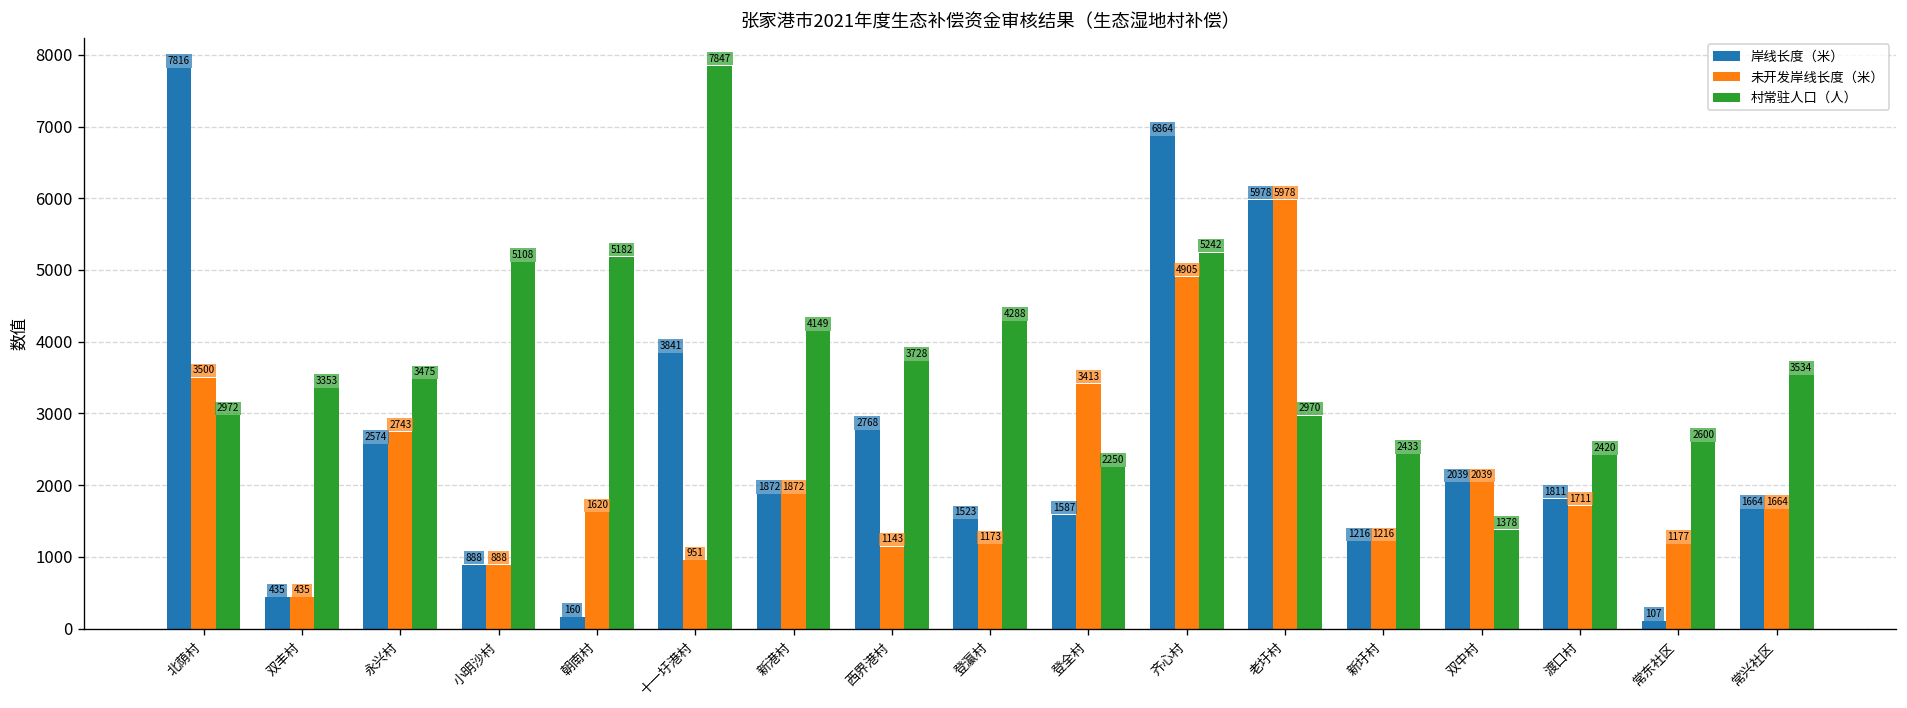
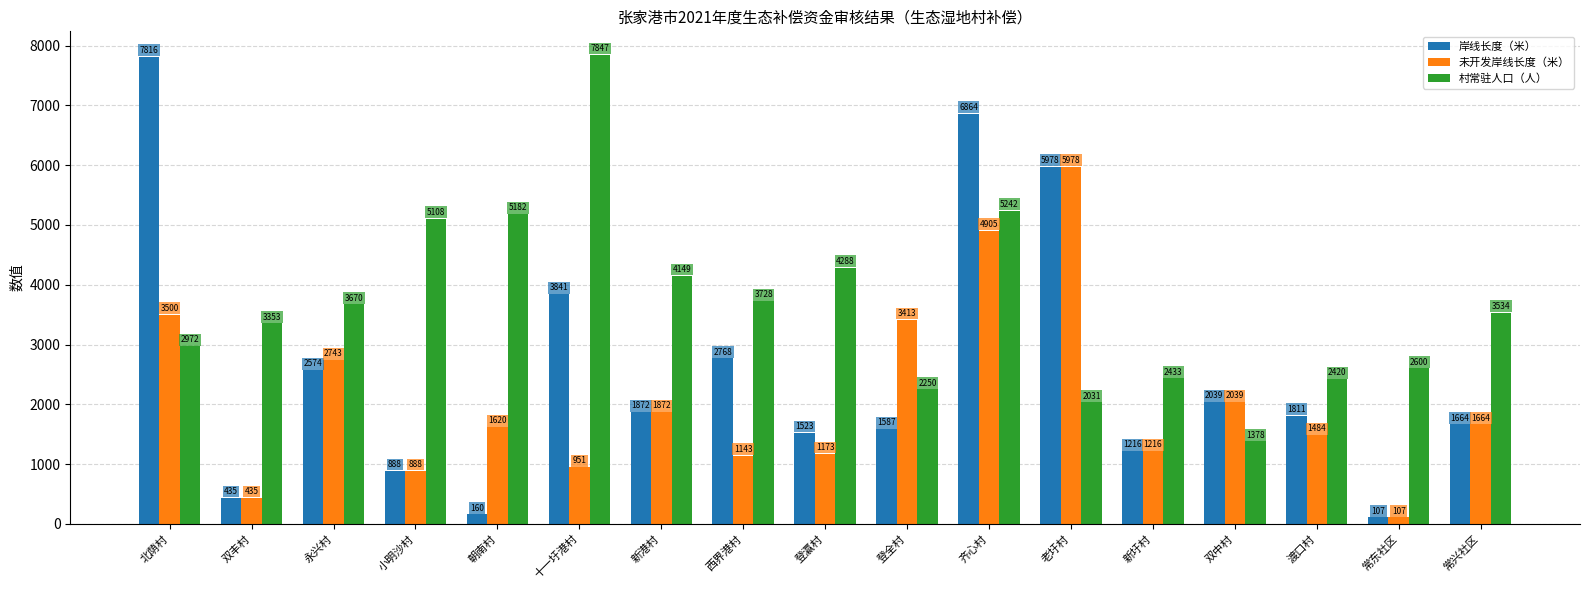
村常驻人口（人）, 永兴村: 3475 -> 3670
村常驻人口（人）, 老圩村: 2970 -> 2031
未开发岸线长度（米）, 渡口村: 1711 -> 1484
未开发岸线长度（米）, 常东社区: 1177 -> 107
